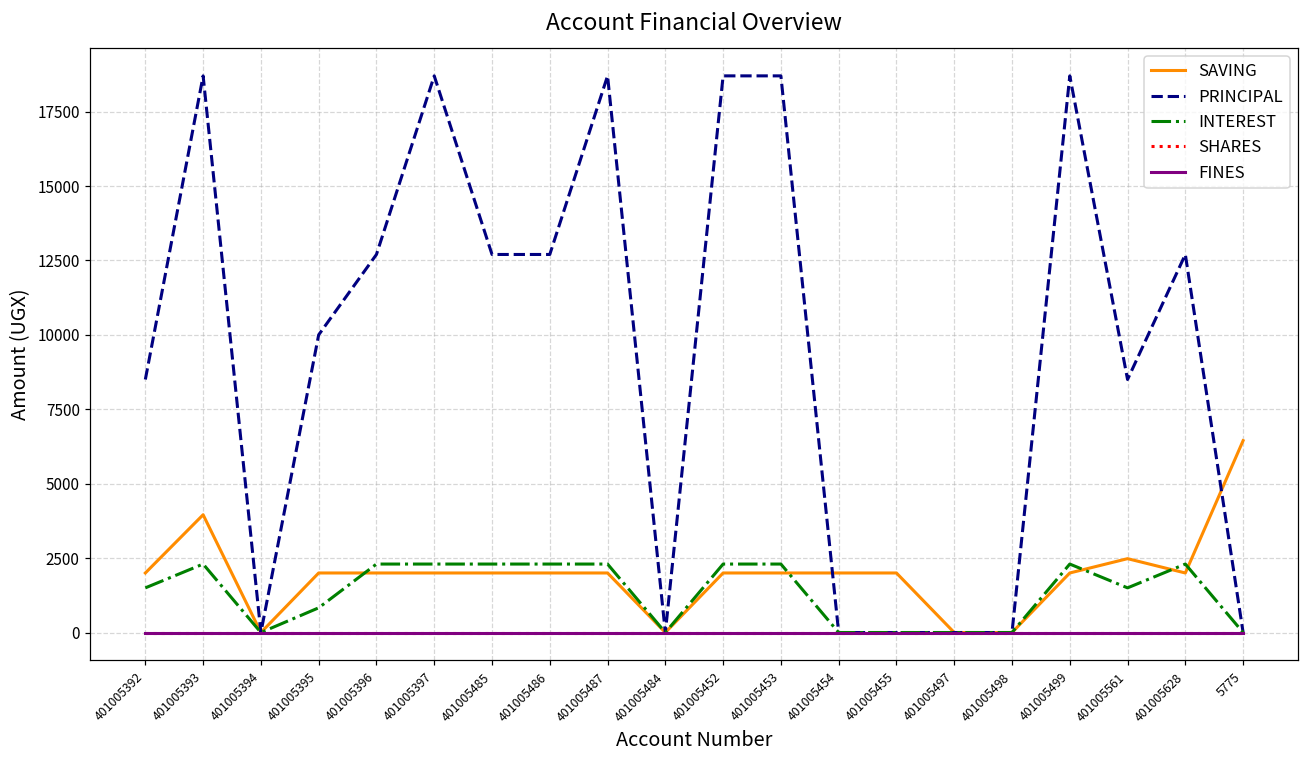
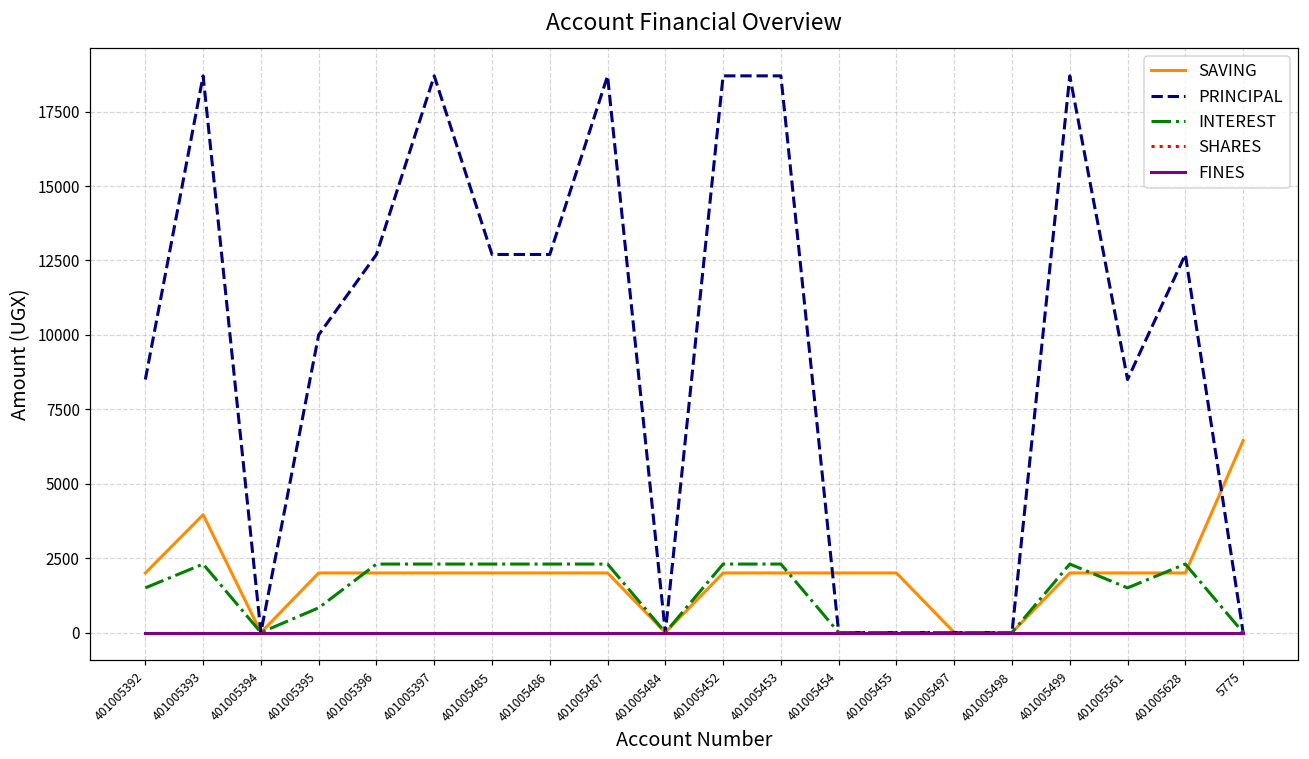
SAVING, 401005561: 2500 -> 2000
